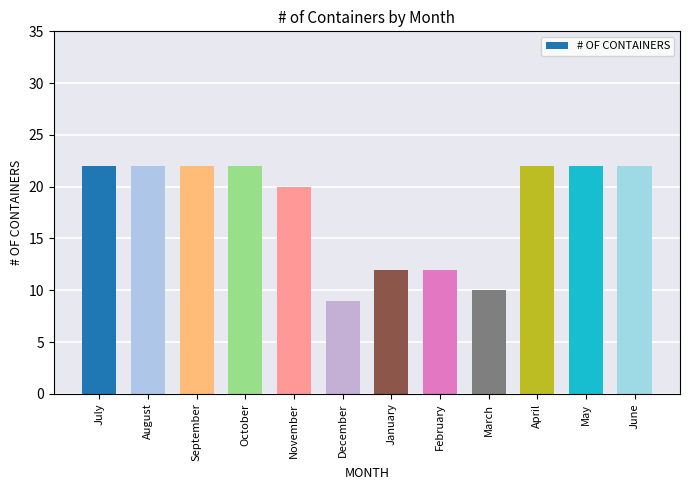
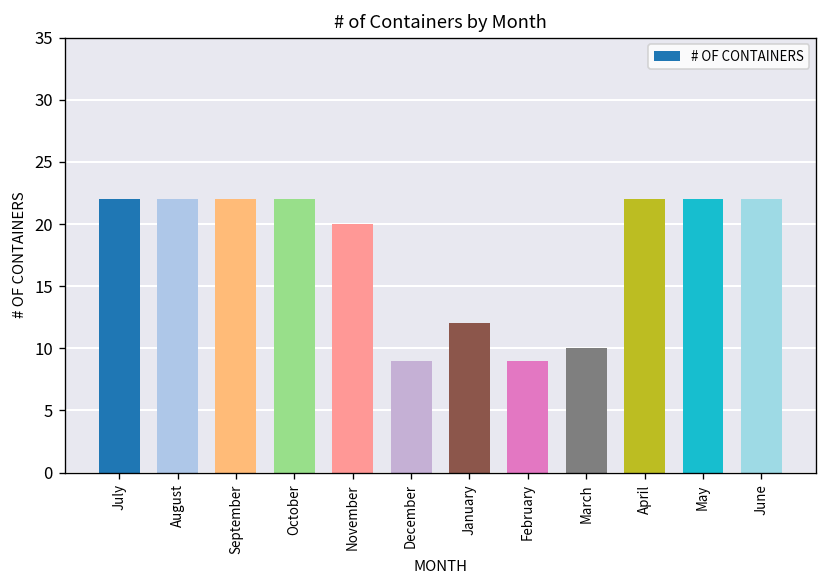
February: 12 -> 9
